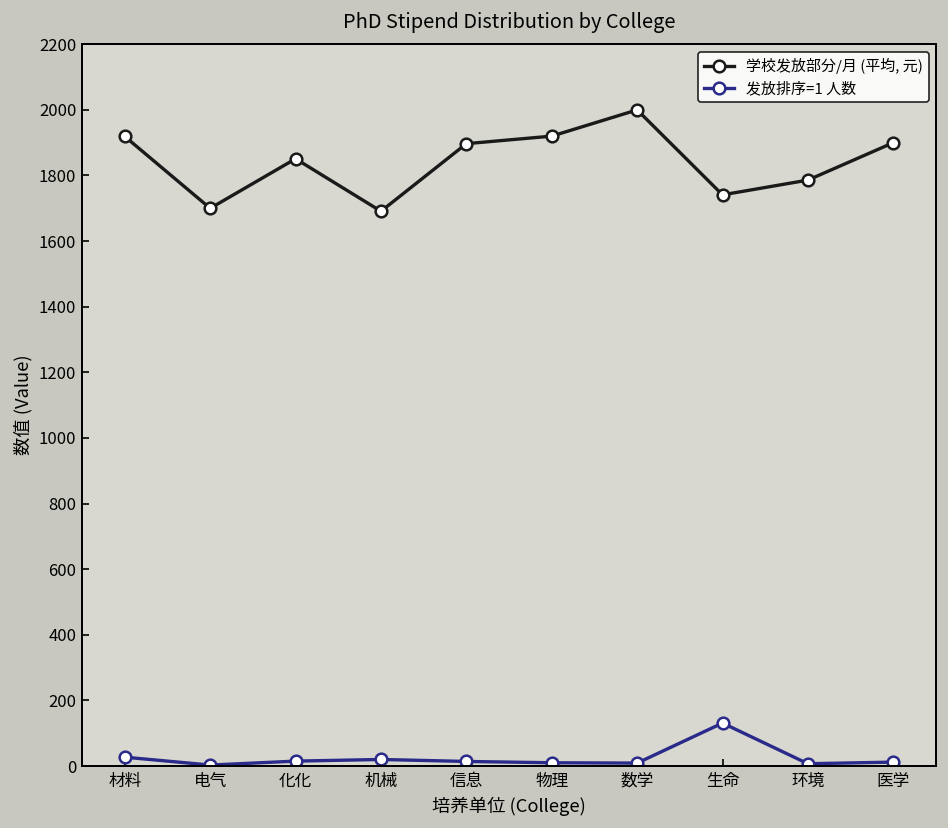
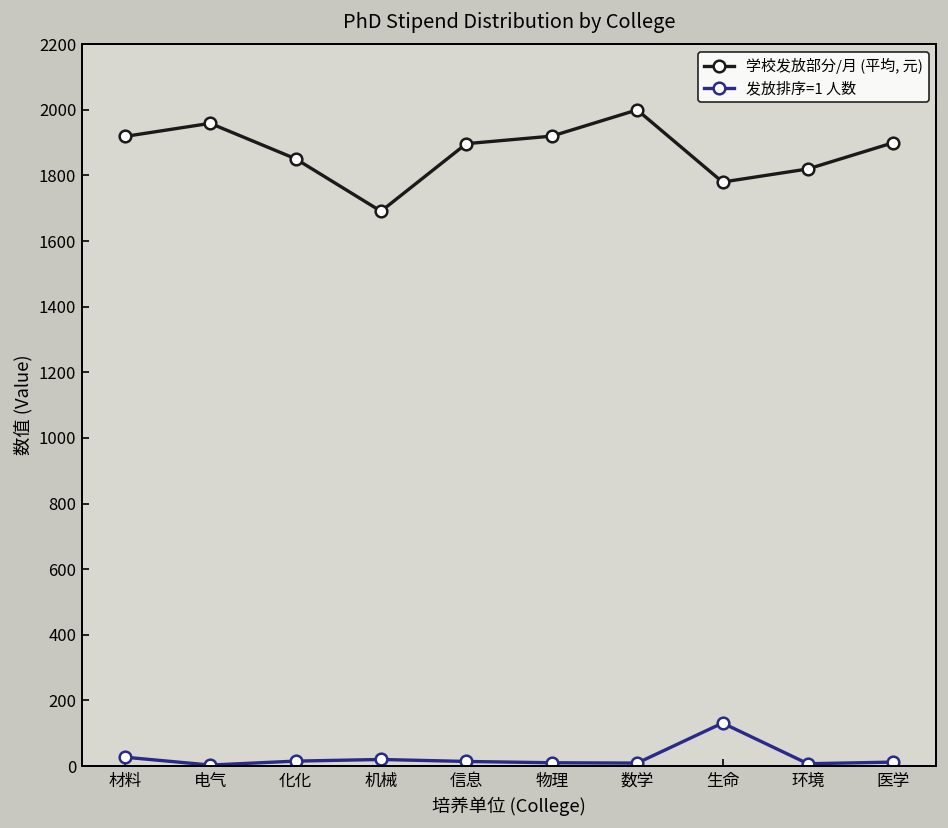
学校发放部分/月 (平均, 元), 电气: 1700 -> 1960
学校发放部分/月 (平均, 元), 生命: 1740 -> 1780
学校发放部分/月 (平均, 元), 环境: 1790 -> 1820
